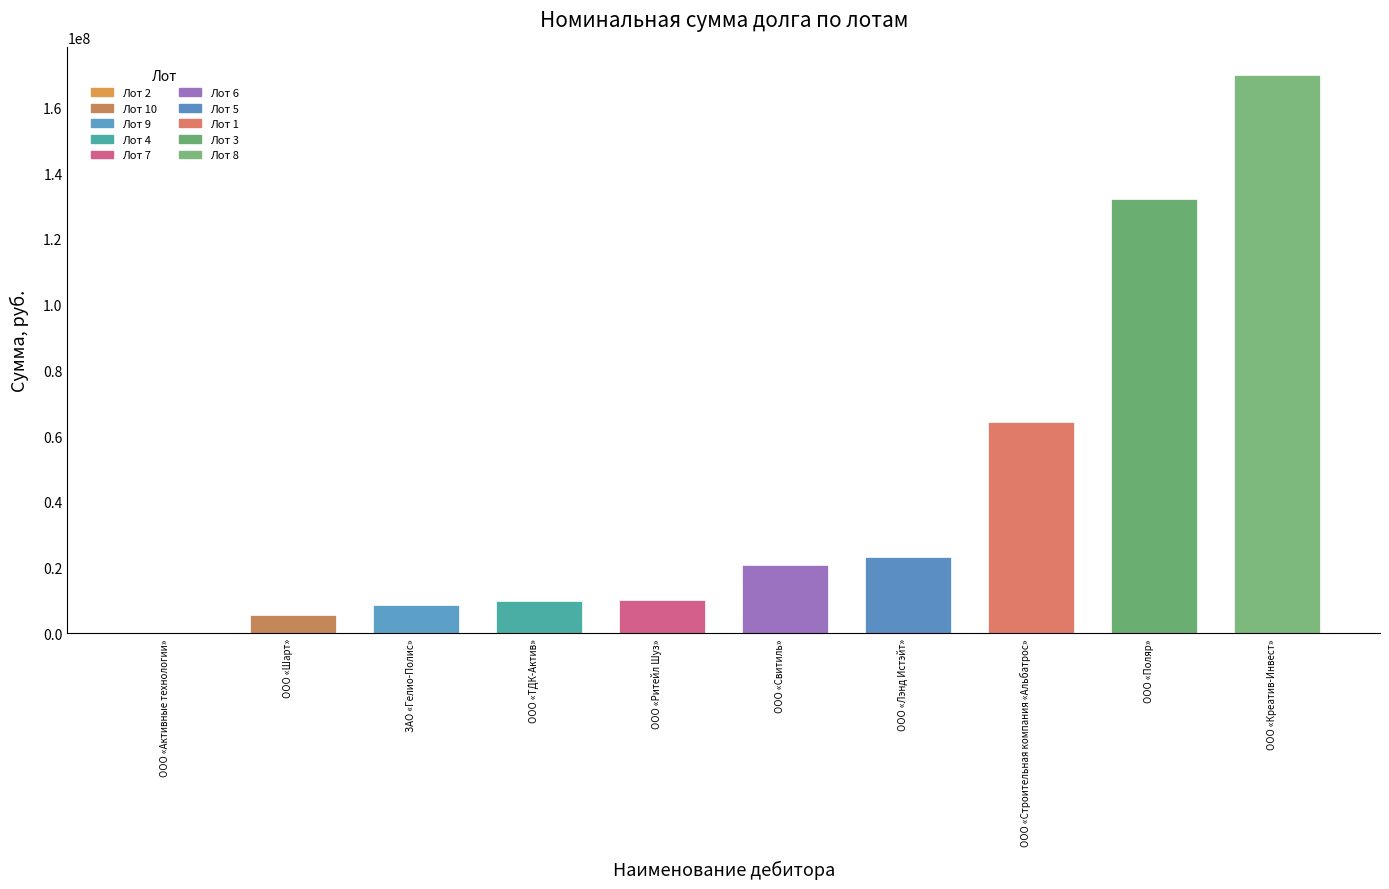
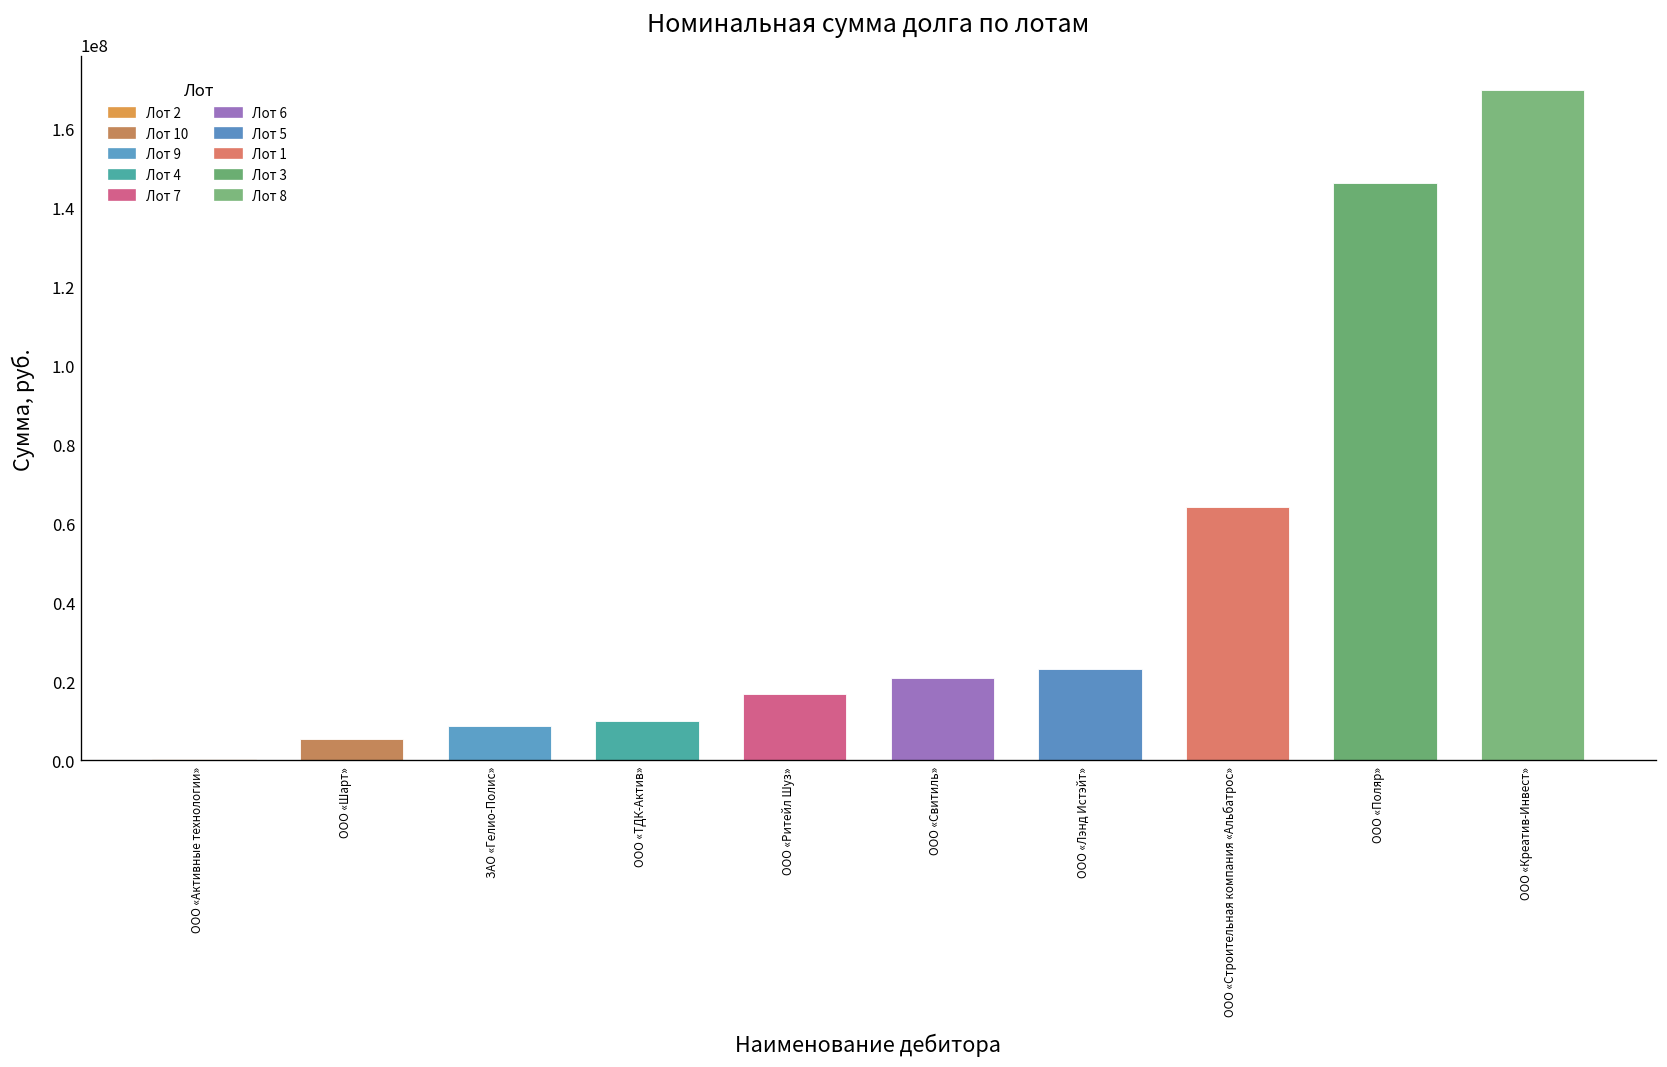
ООО «Ритейл Шуз»: 10000000 -> 17000000
ООО «Поляр»: 132000000 -> 146000000
